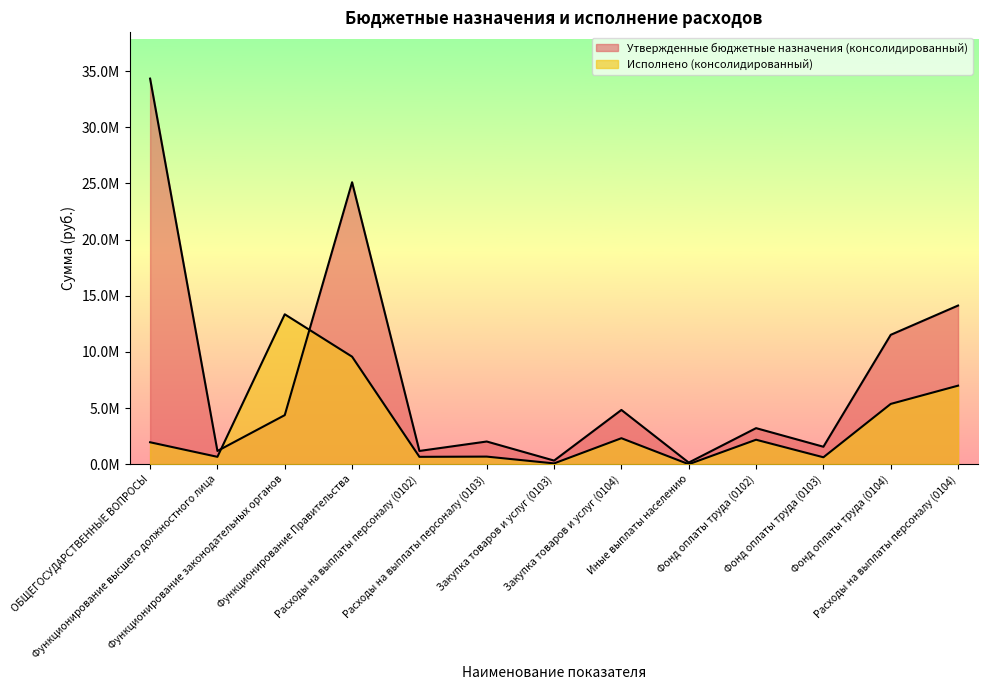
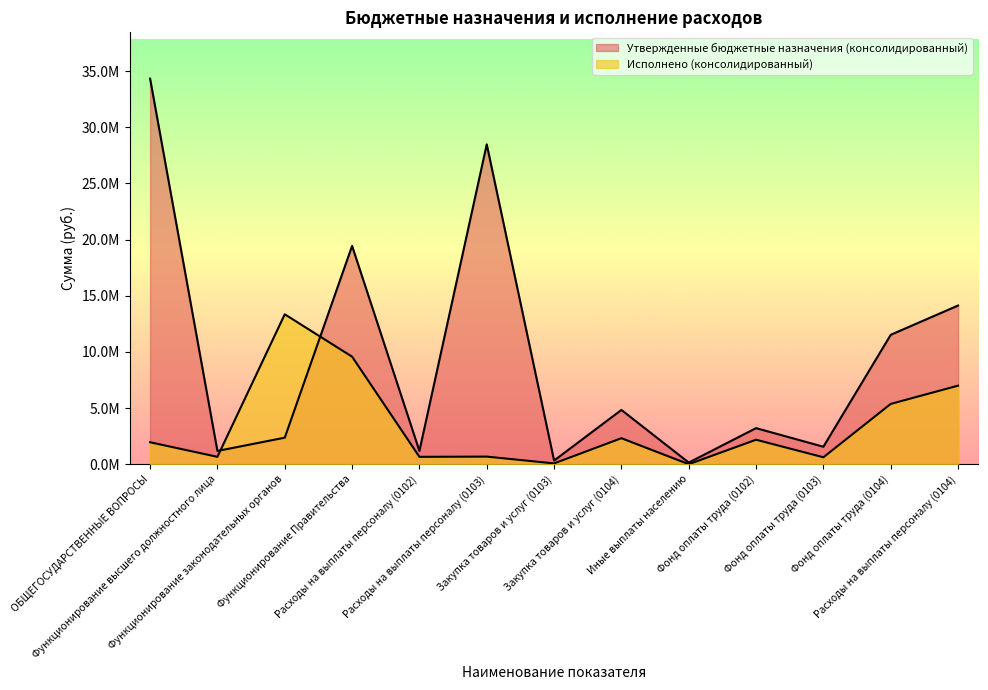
Утвержденные бюджетные назначения (консолидированный), Функционирование законодательных органов: 4400000 -> 2400000
Утвержденные бюджетные назначения (консолидированный), Функционирование Правительства: 25100000 -> 19400000
Утвержденные бюджетные назначения (консолидированный), Расходы на выплаты персоналу (0103): 2000000 -> 28500000
